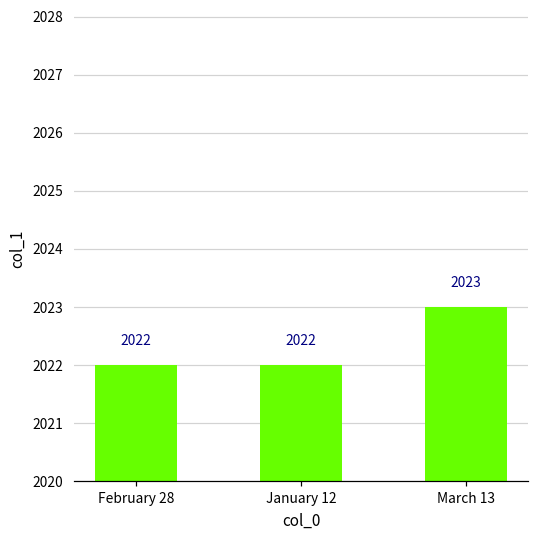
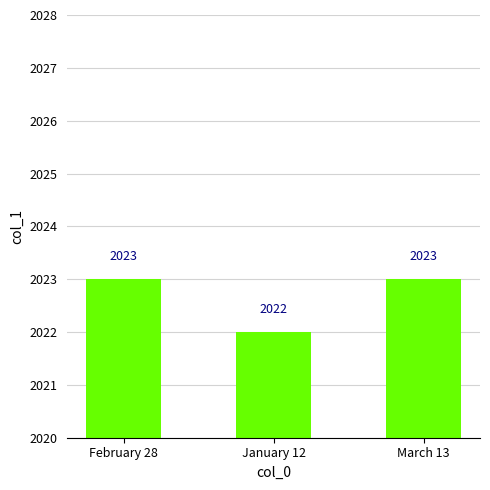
February 28: 2022 -> 2023
